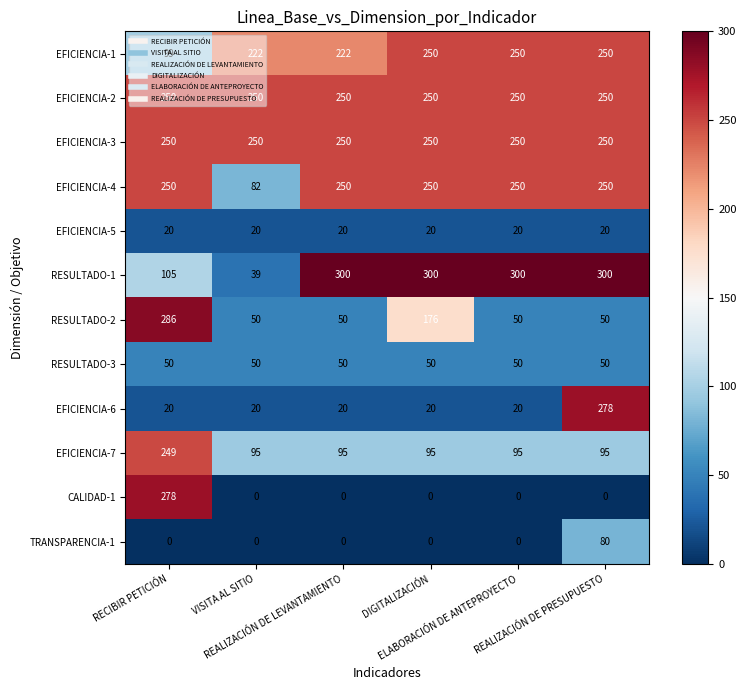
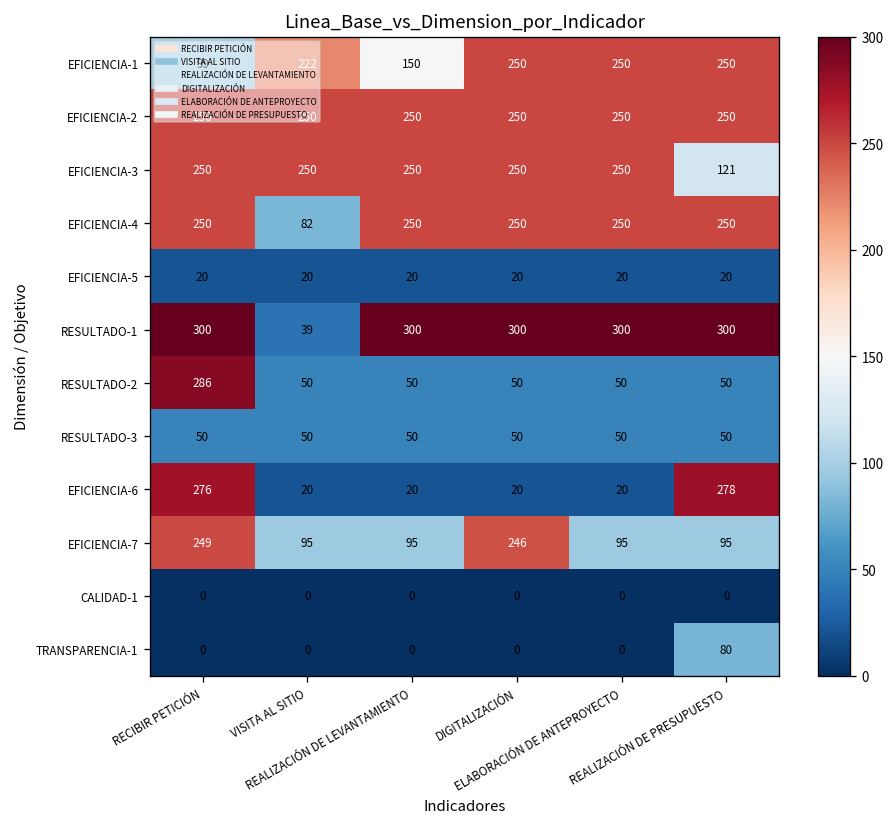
EFICIENCIA-1, REALIZACIÓN DE LEVANTAMIENTO: 222 -> 150
EFICIENCIA-3, REALIZACIÓN DE PRESUPUESTO: 250 -> 121
RESULTADO-1, RECIBIR PETICIÓN: 105 -> 300
RESULTADO-2, DIGITALIZACIÓN: 176 -> 50
EFICIENCIA-6, RECIBIR PETICIÓN: 20 -> 276
EFICIENCIA-7, DIGITALIZACIÓN: 95 -> 246
CALIDAD-1, RECIBIR PETICIÓN: 278 -> 0
